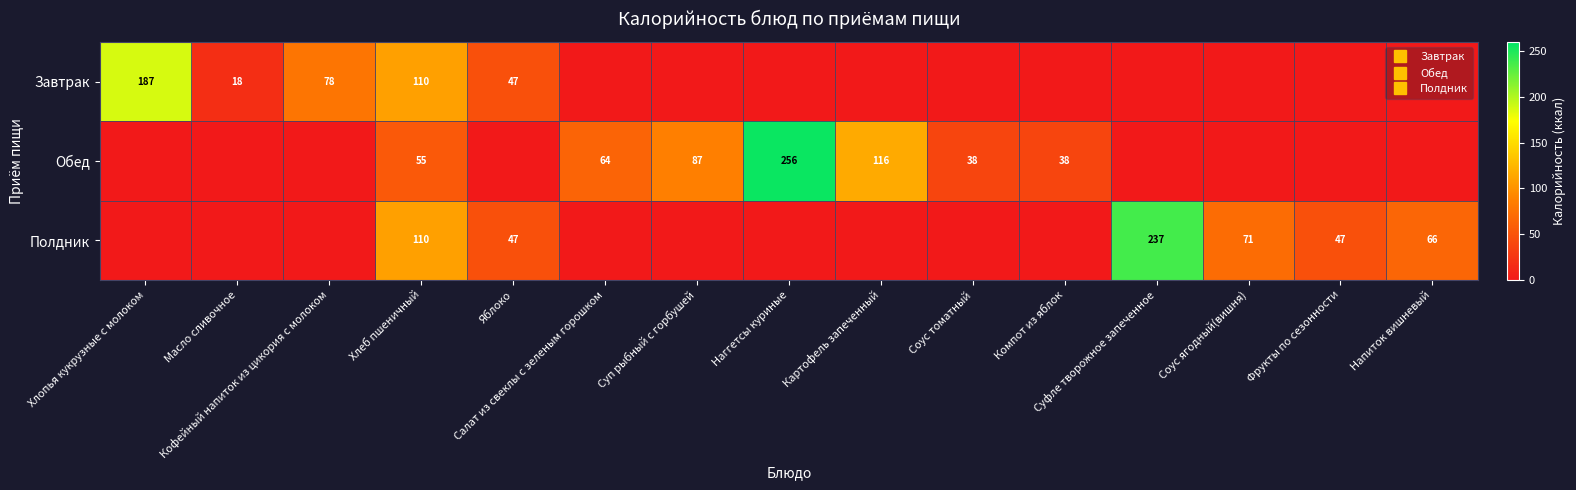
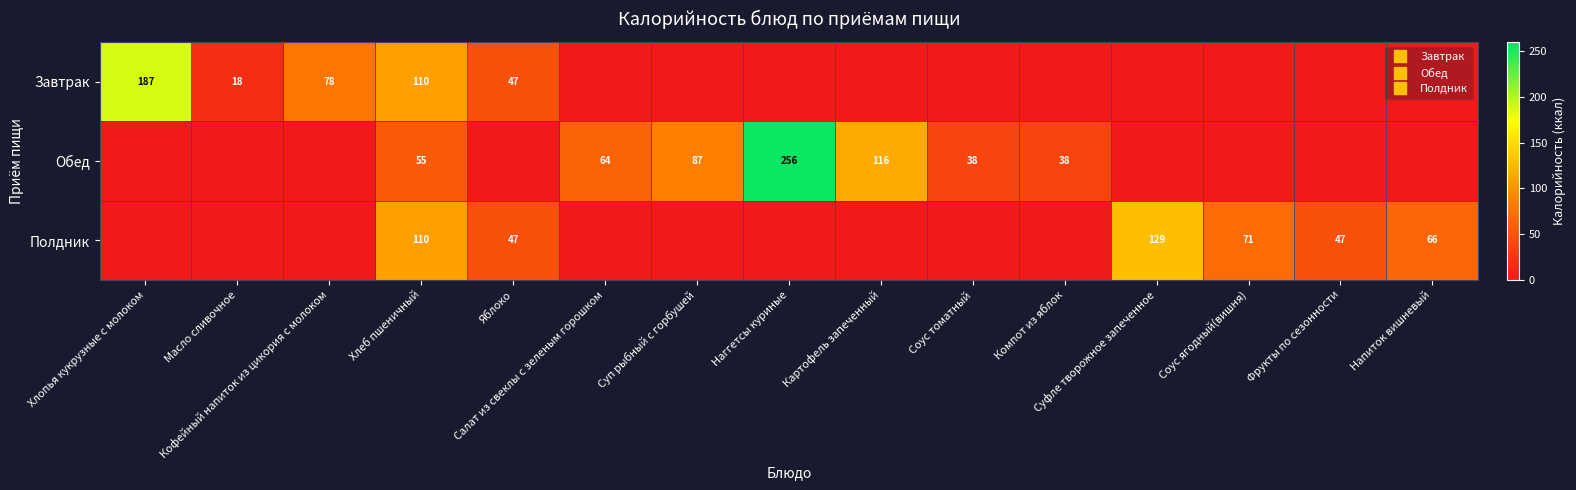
Полдник, Суфле творожное запеченное: 237 -> 129
